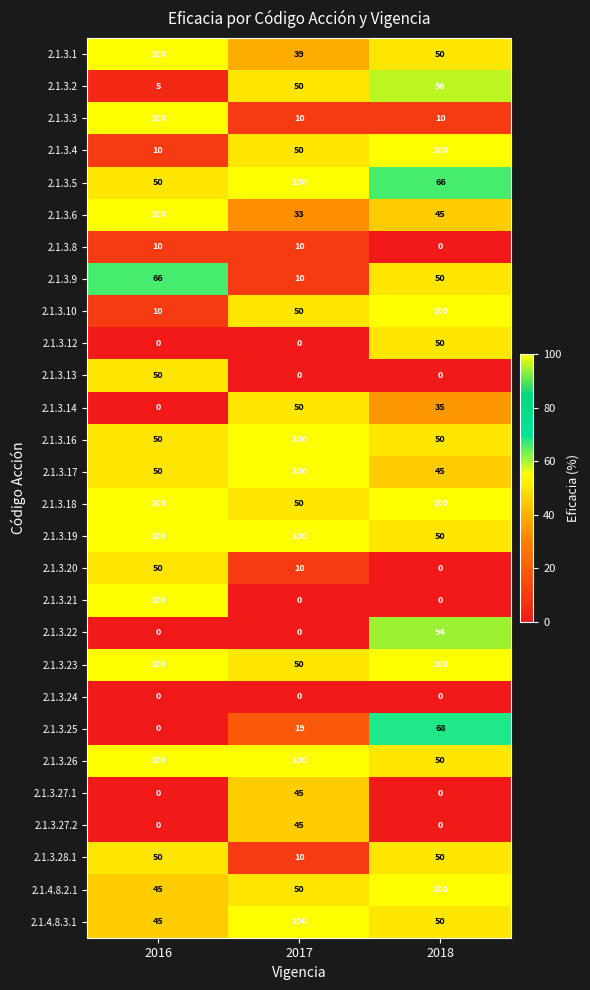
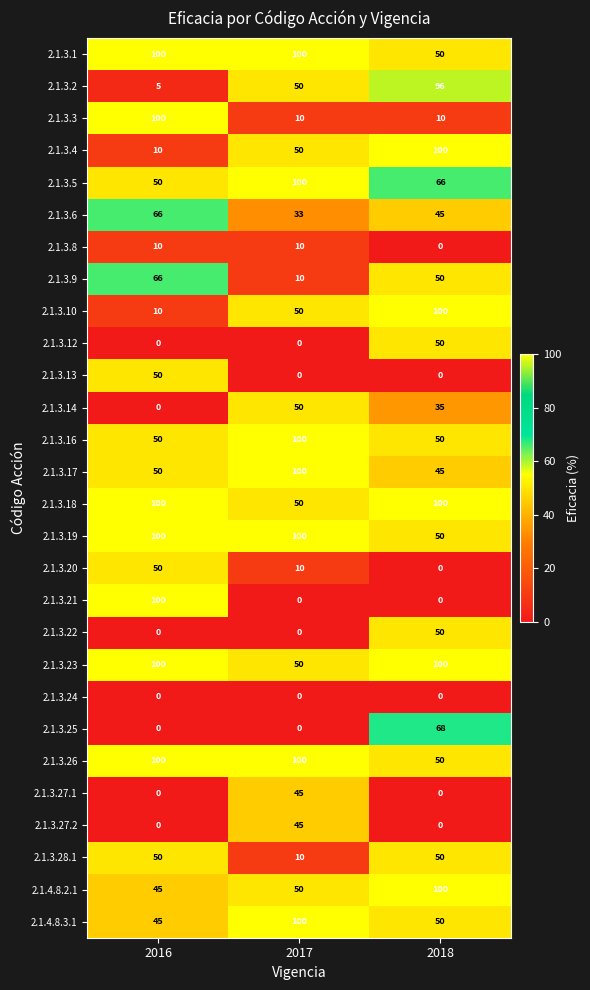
2.1.3.1, 2017: 39 -> 100
2.1.3.6, 2016: 100 -> 66
2.1.3.22, 2018: 94 -> 50
2.1.3.25, 2017: 19 -> 0
